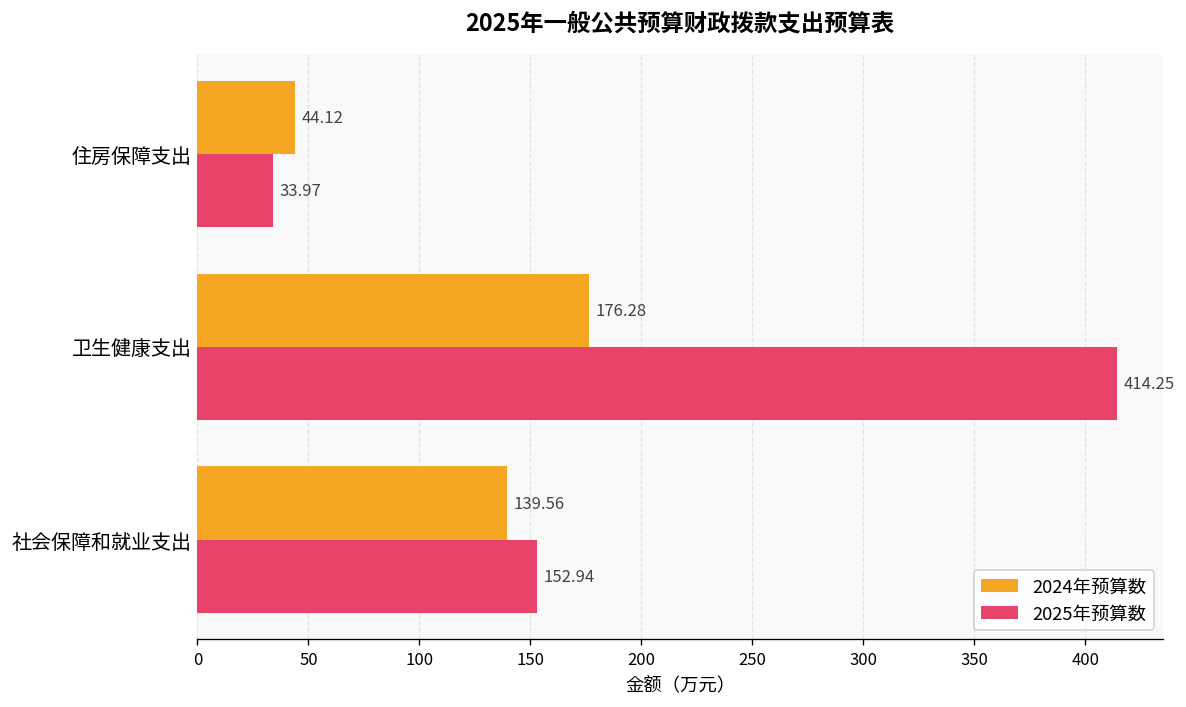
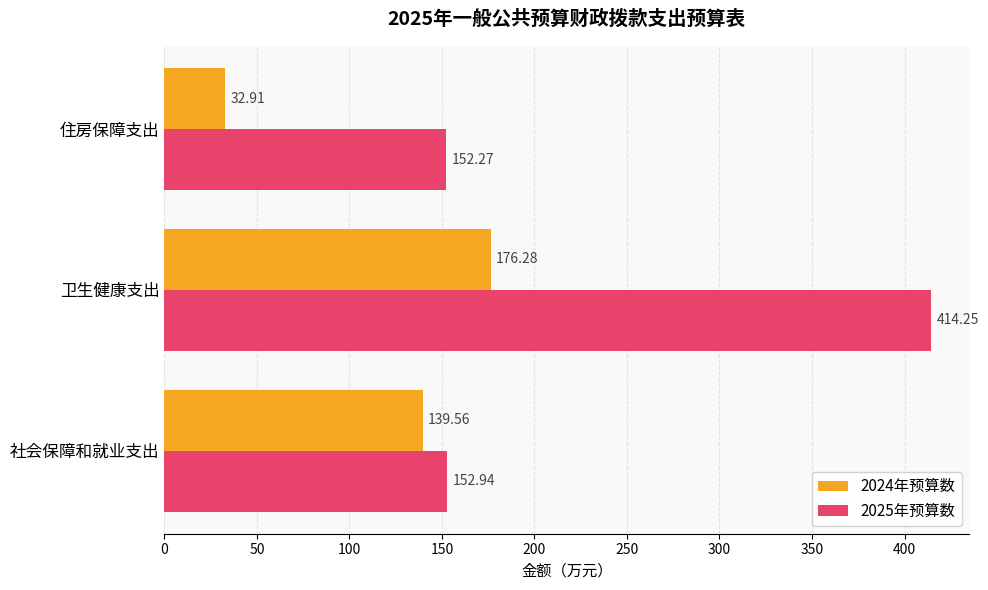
2024年预算数, 住房保障支出: 44.12 -> 32.91
2025年预算数, 住房保障支出: 33.97 -> 152.27
